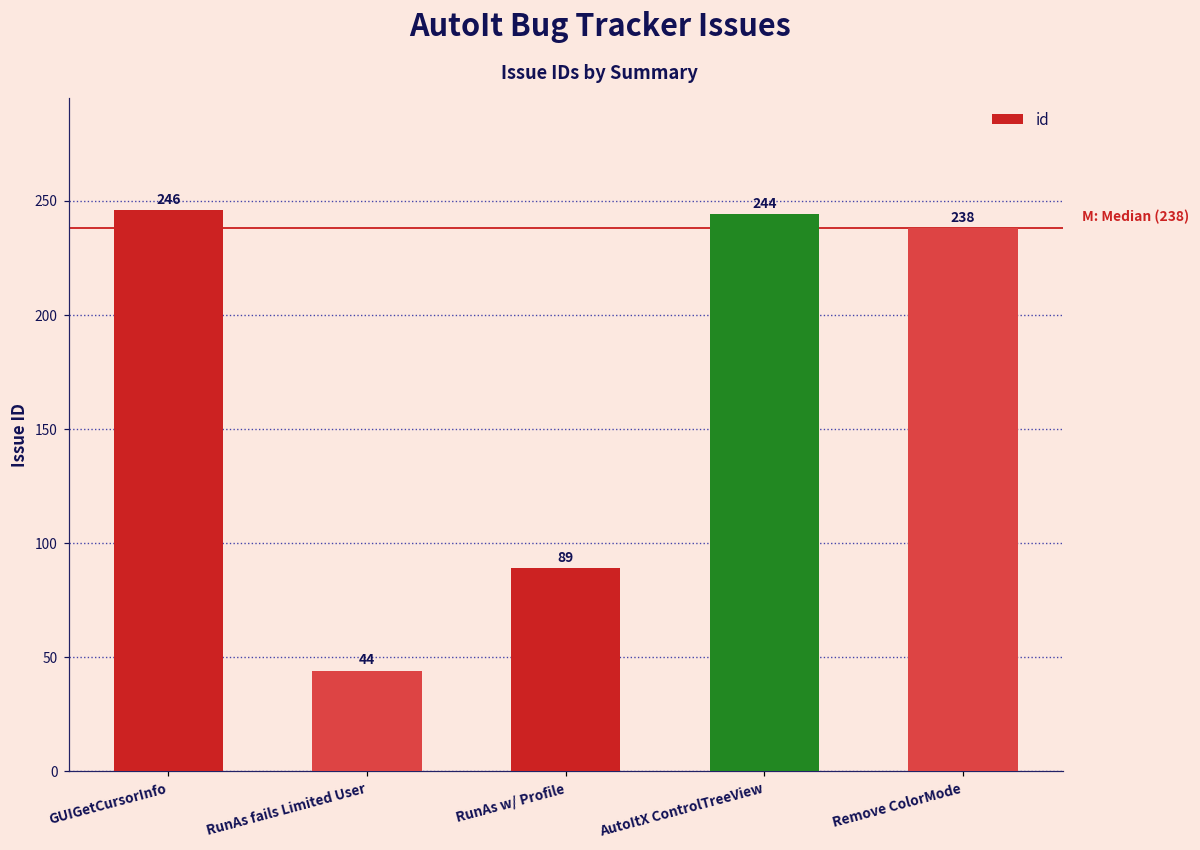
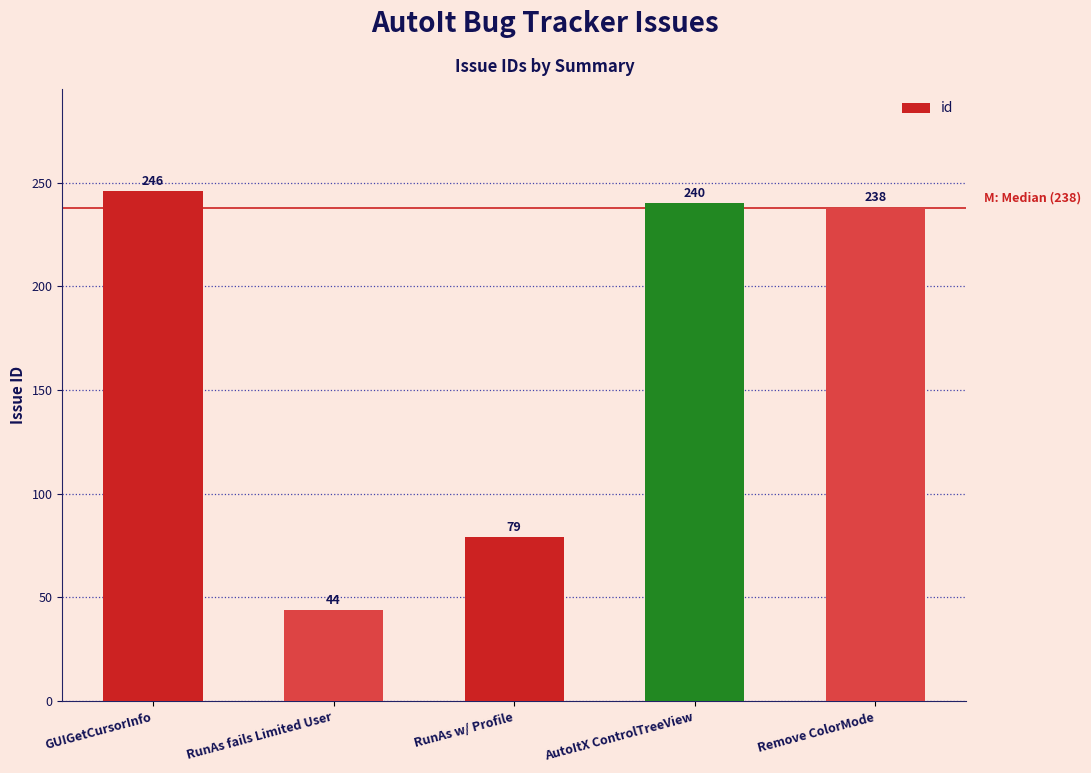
RunAs w/ Profile: 89 -> 79
AutoItX ControlTreeView: 244 -> 240
